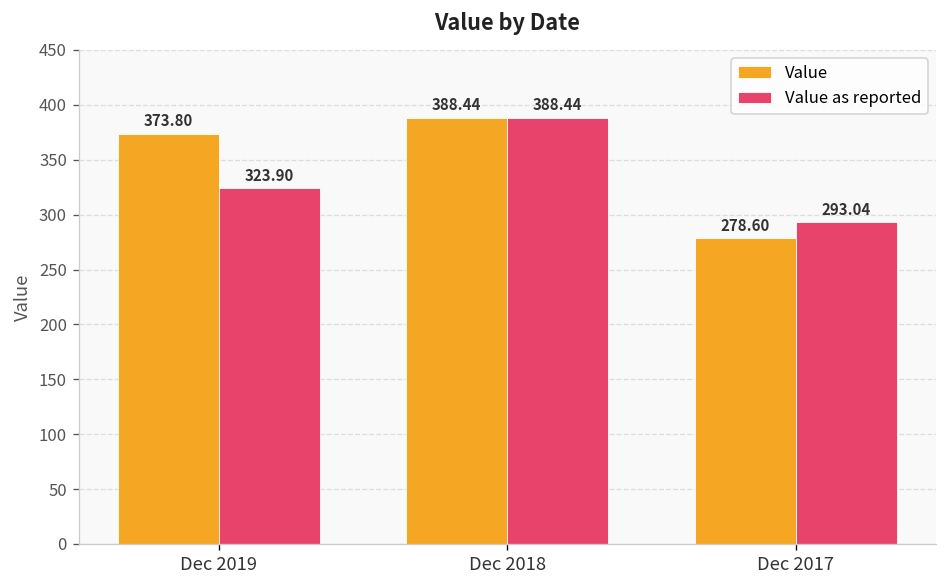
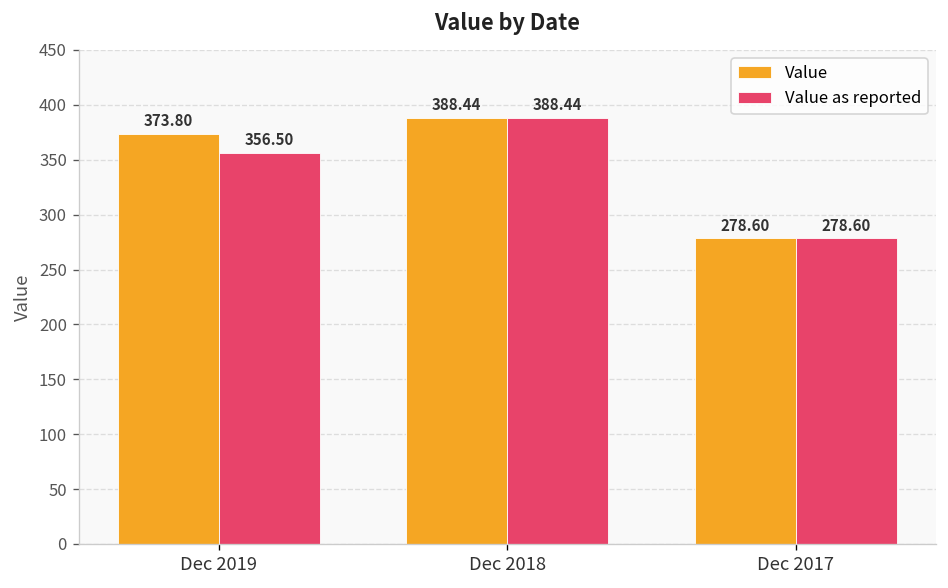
Value as reported, Dec 2019: 323.90 -> 356.50
Value as reported, Dec 2017: 293.04 -> 278.60
